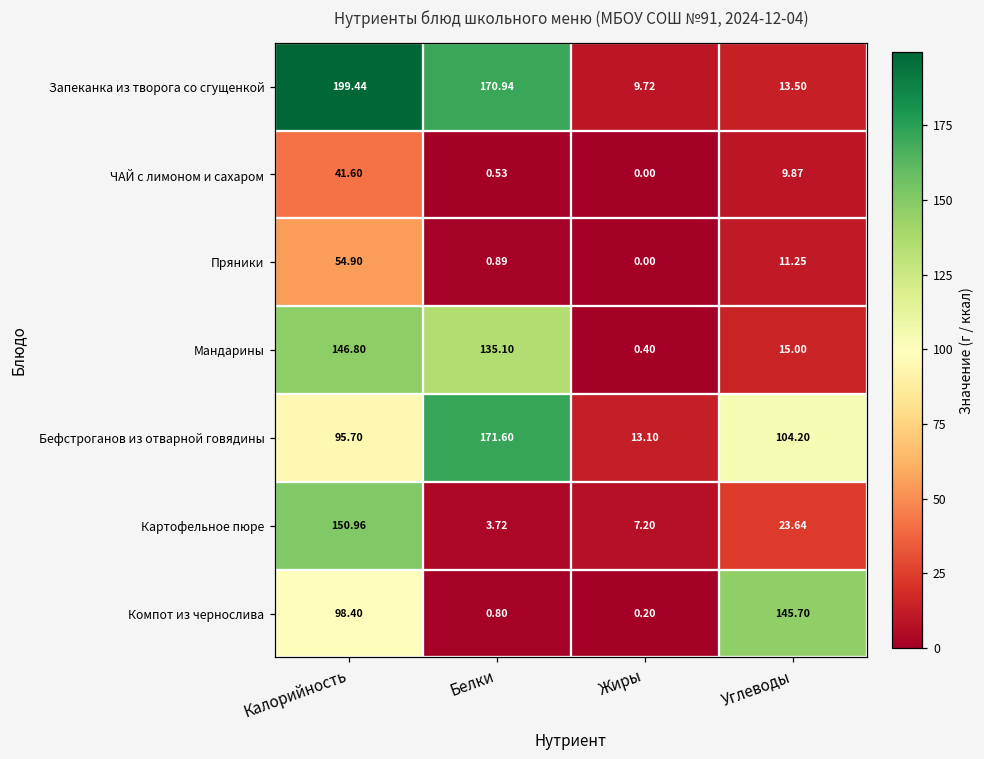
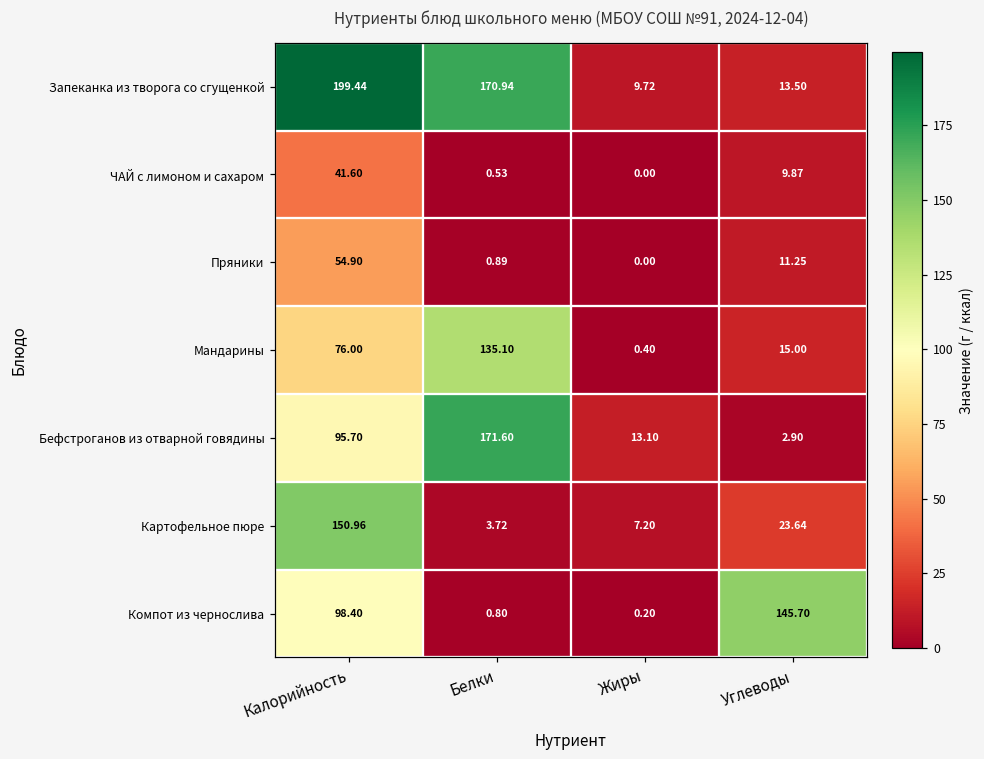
Мандарины, Калорийность: 146.80 -> 76.00
Бефстроганов из отварной говядины, Углеводы: 104.20 -> 2.90
